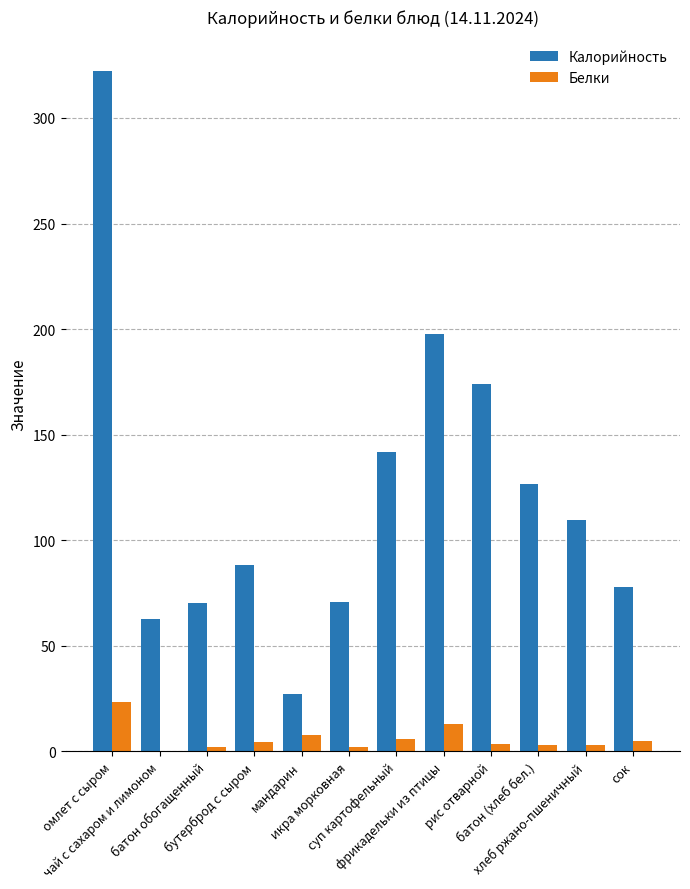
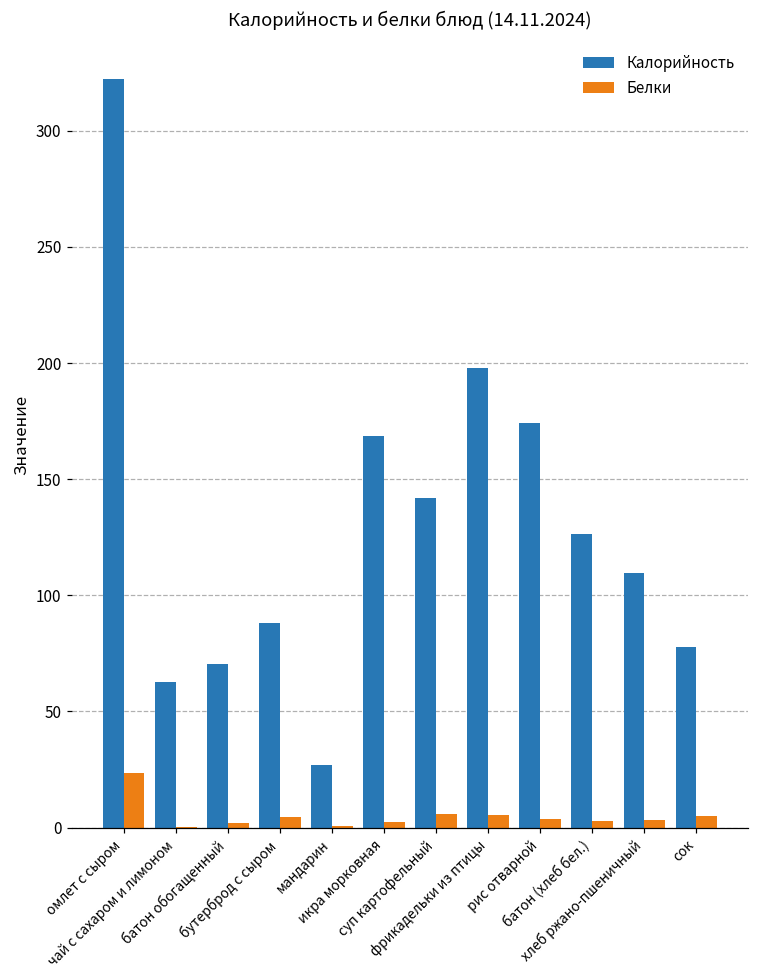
Белки, мандарин: 8 -> 1
Калорийность, икра морковная: 71 -> 169
Белки, фрикадельки из птицы: 13 -> 5
